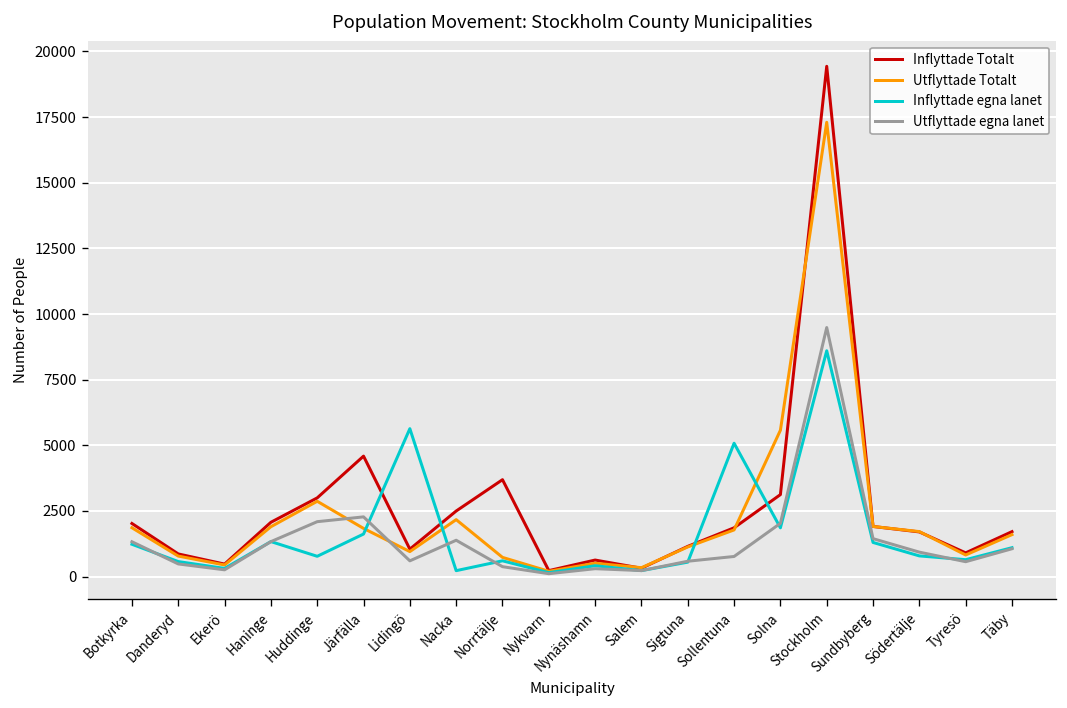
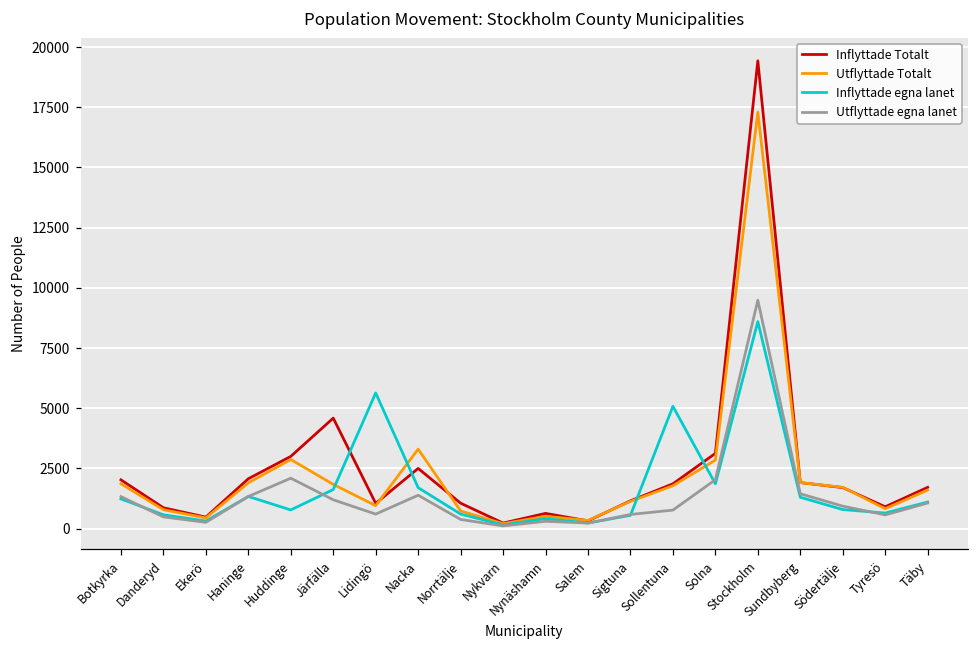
Utflyttade egna lanet, Järfälla: 2300 -> 1200
Utflyttade Totalt, Nacka: 2200 -> 3300
Inflyttade egna lanet, Nacka: 200 -> 1700
Inflyttade Totalt, Norrtälje: 3700 -> 1100
Utflyttade Totalt, Solna: 5600 -> 2800
